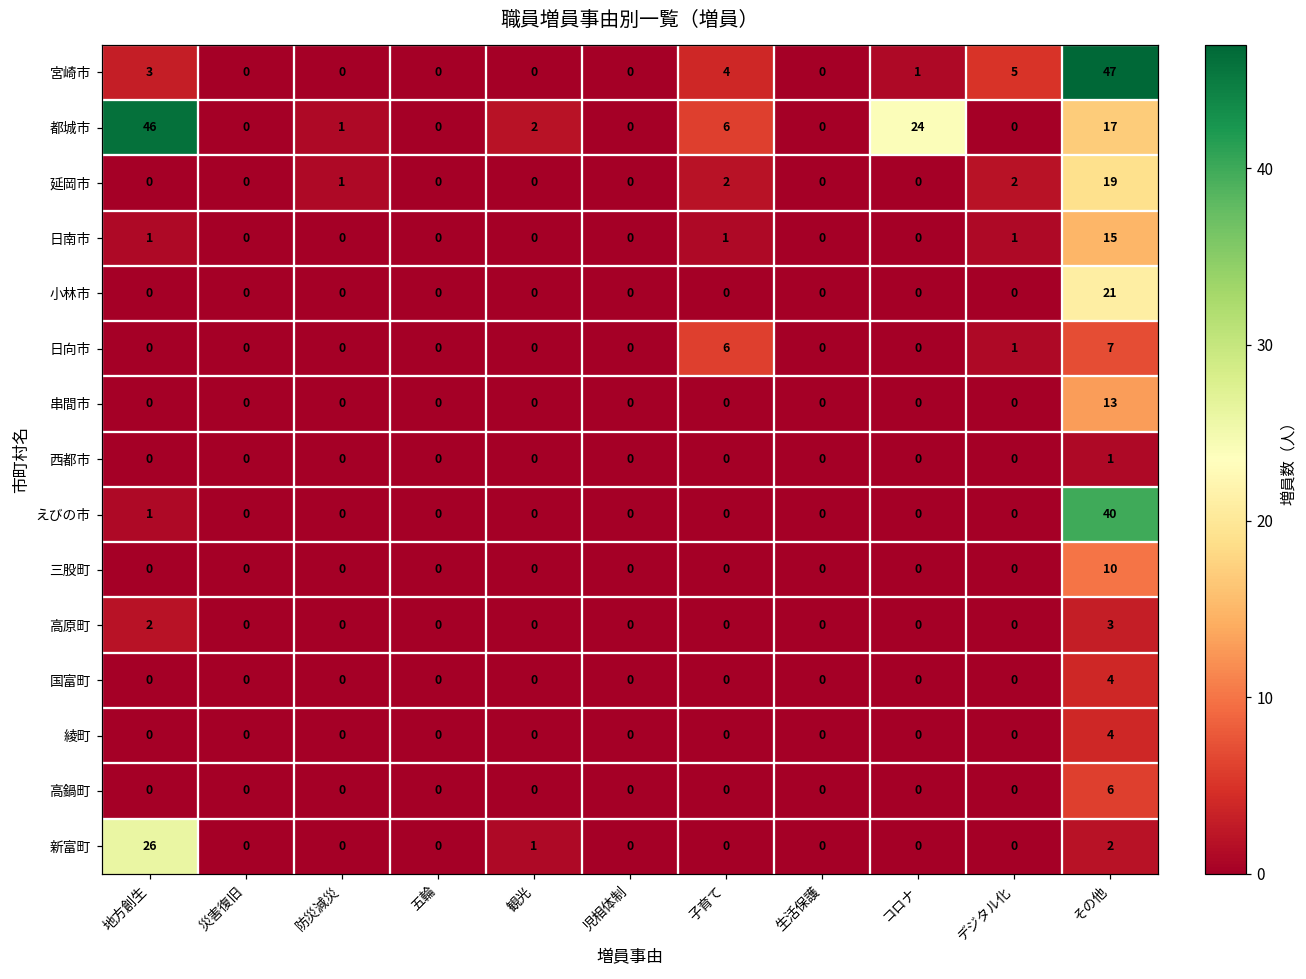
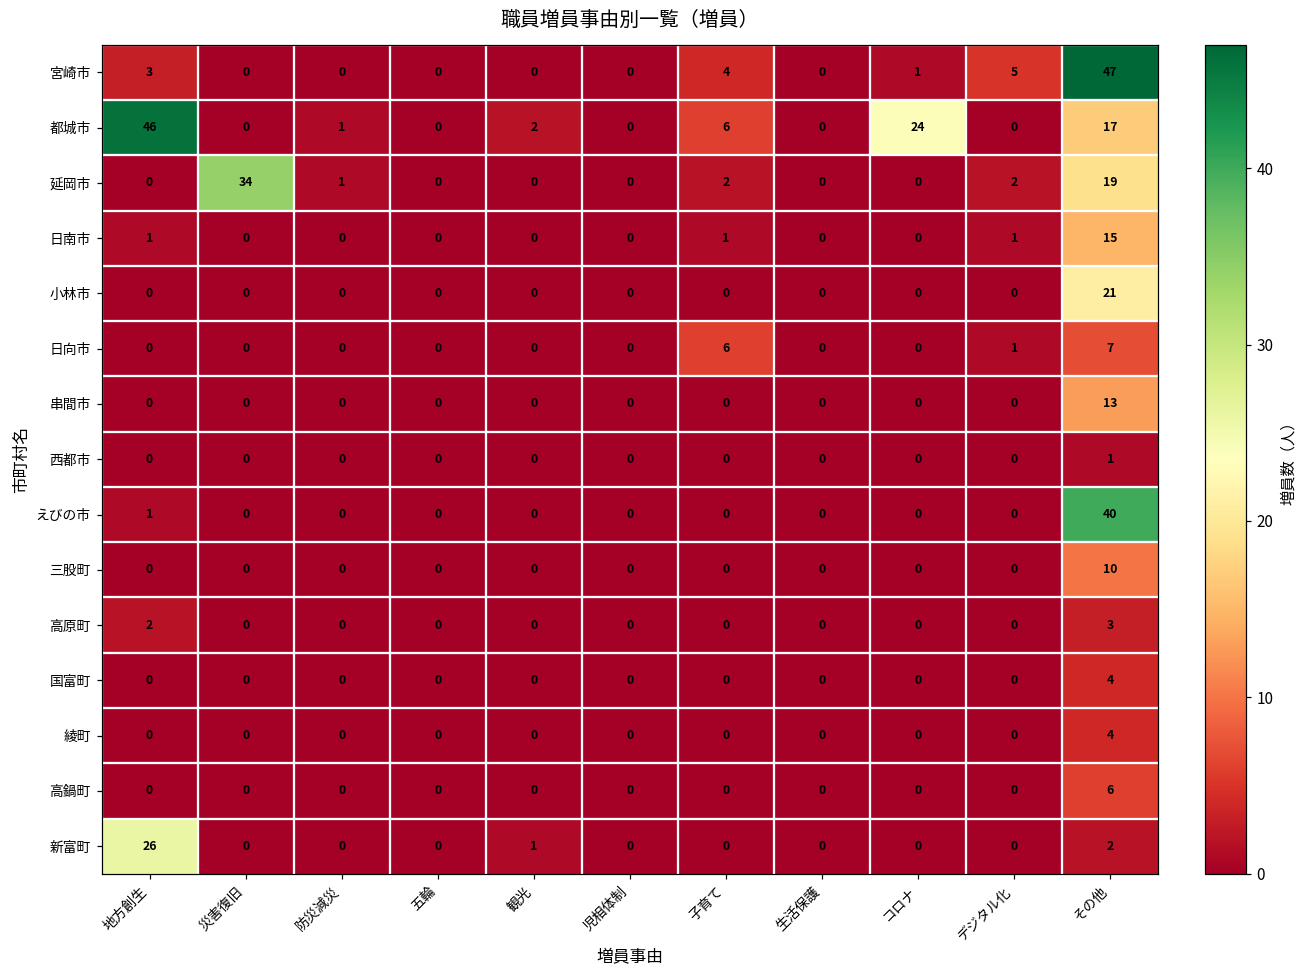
延岡市, 災害復旧: 0 -> 34
